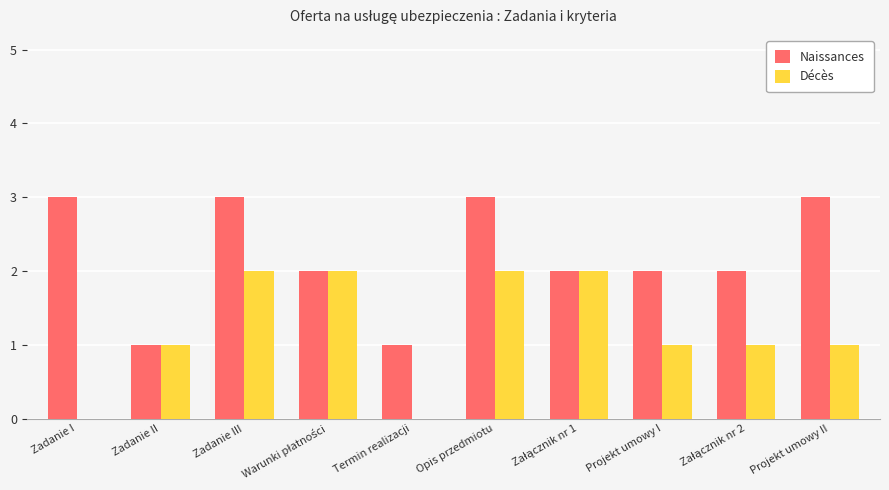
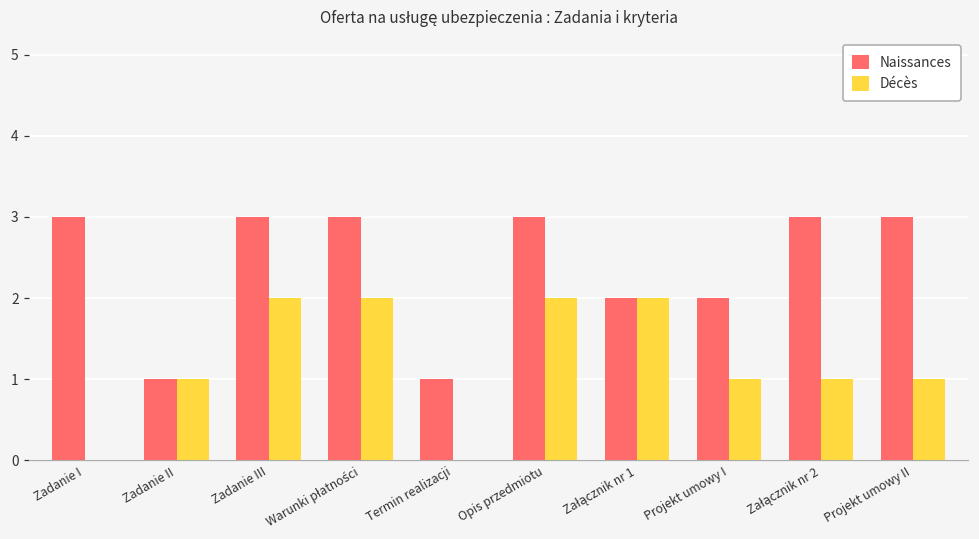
Naissances, Warunki płatności: 2 -> 3
Naissances, Załącznik nr 2: 2 -> 3
